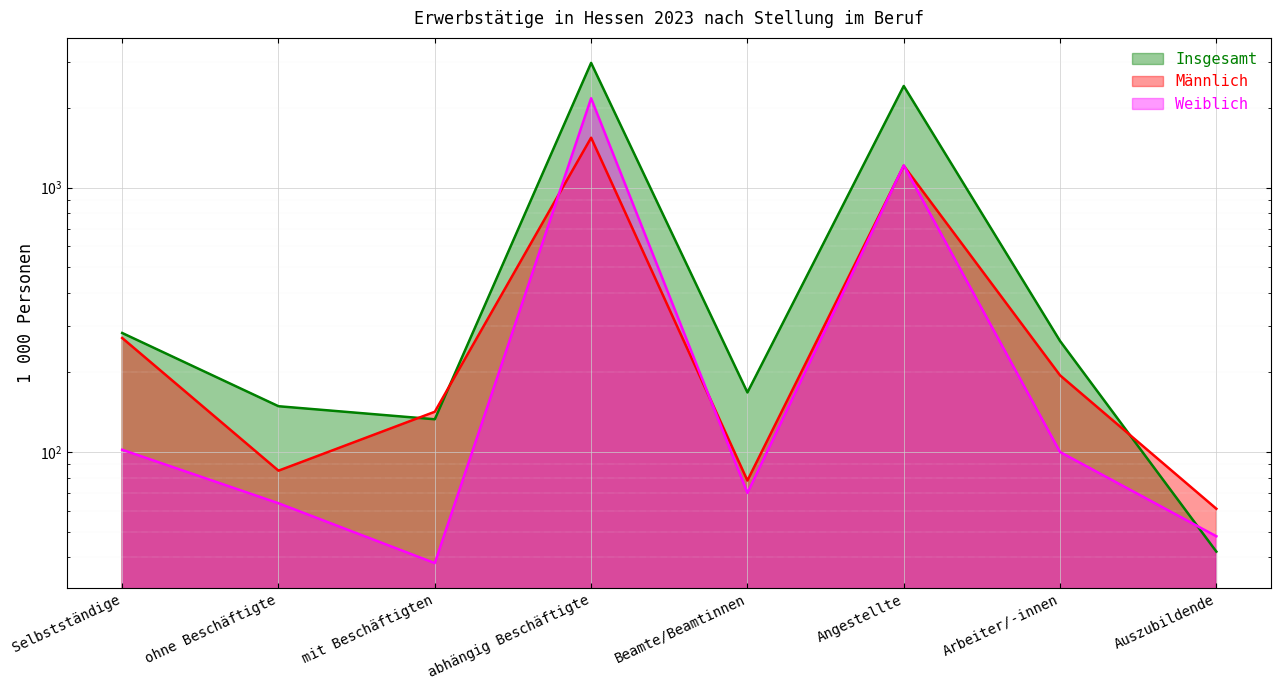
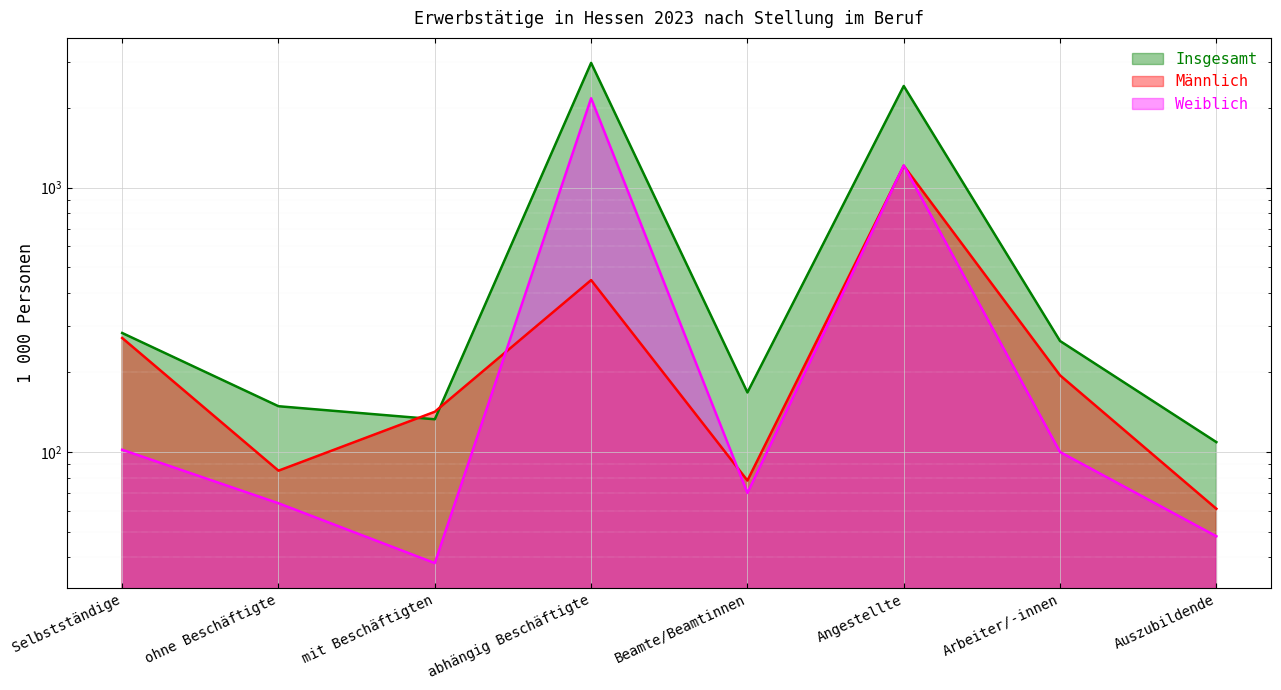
Männlich, abhängig Beschäftigte: 1500 -> 450
Insgesamt, Auszubildende: 42 -> 109
